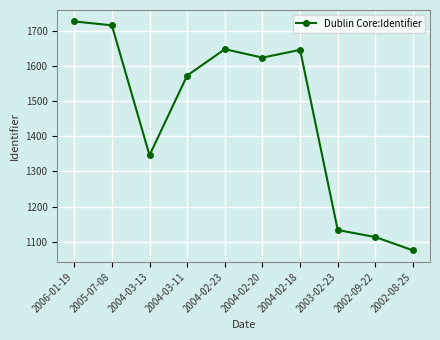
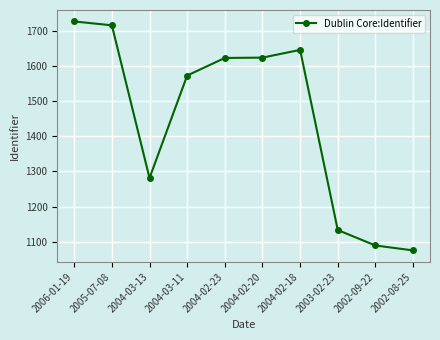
2004-03-13: 1350 -> 1280
2004-02-23: 1650 -> 1620
2002-09-22: 1110 -> 1090
